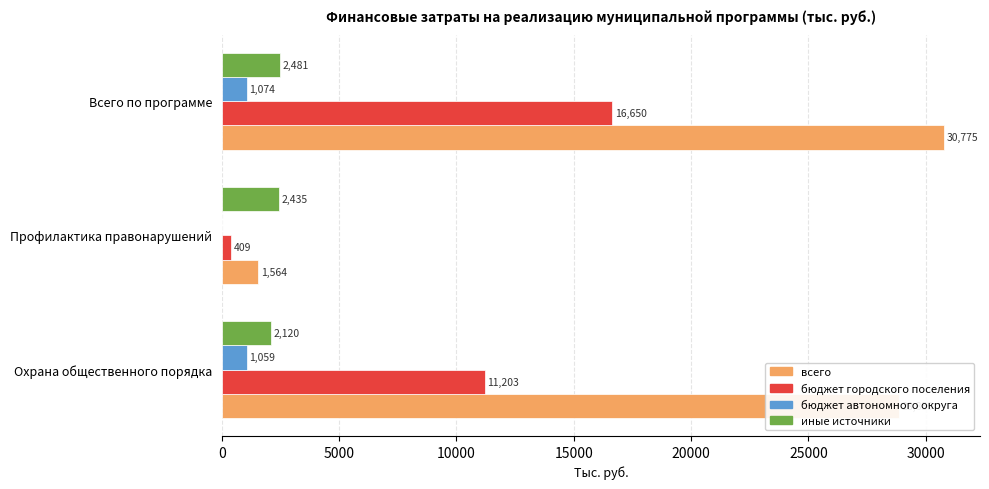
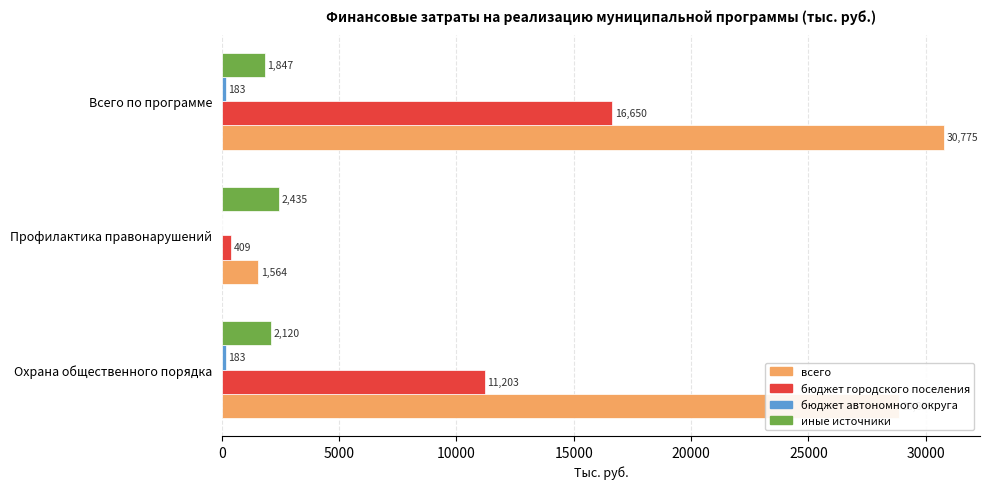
иные источники, Всего по программе: 2,481 -> 1,847
бюджет автономного округа, Всего по программе: 1,074 -> 183
бюджет автономного округа, Охрана общественного порядка: 1,059 -> 183
